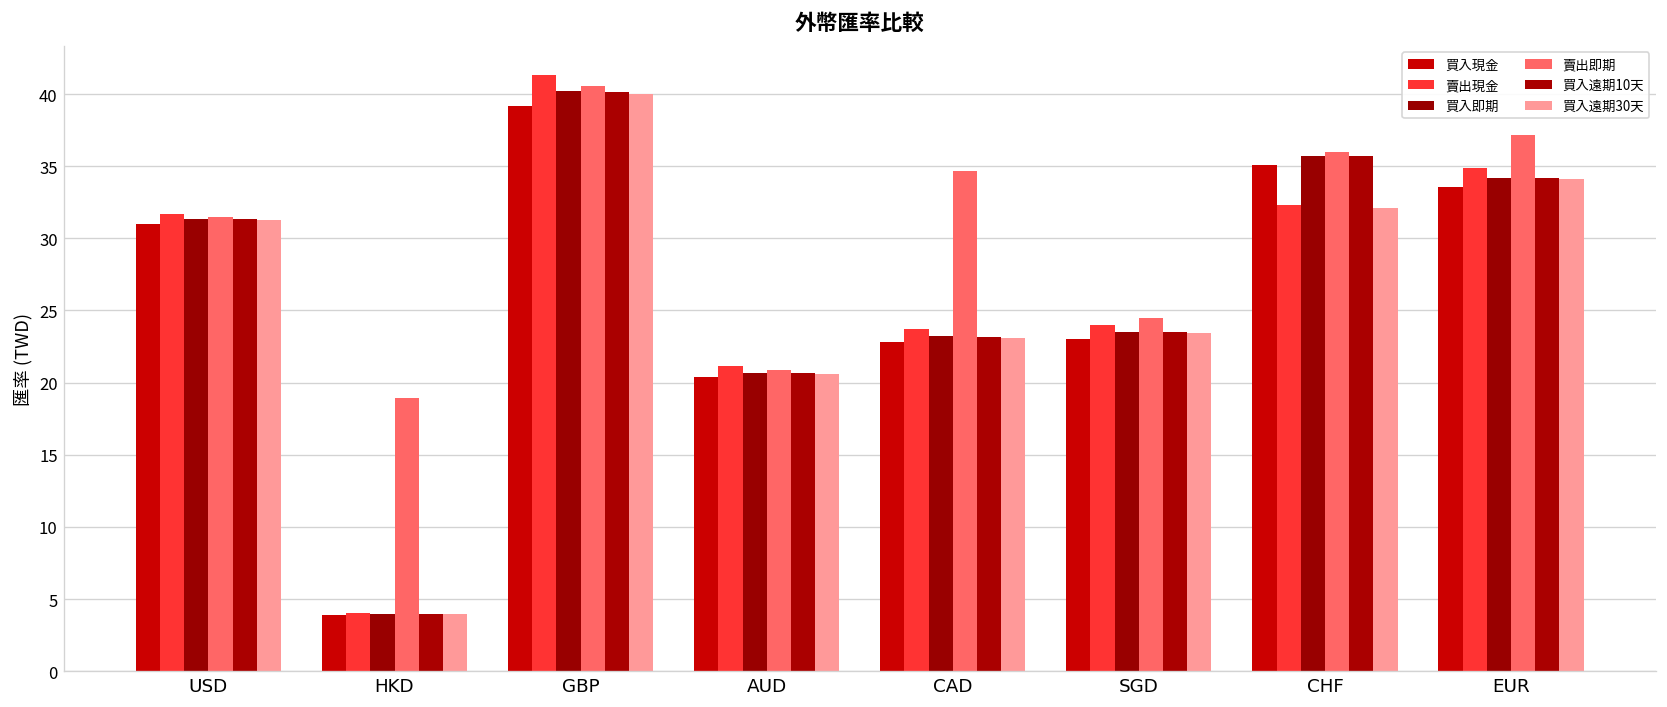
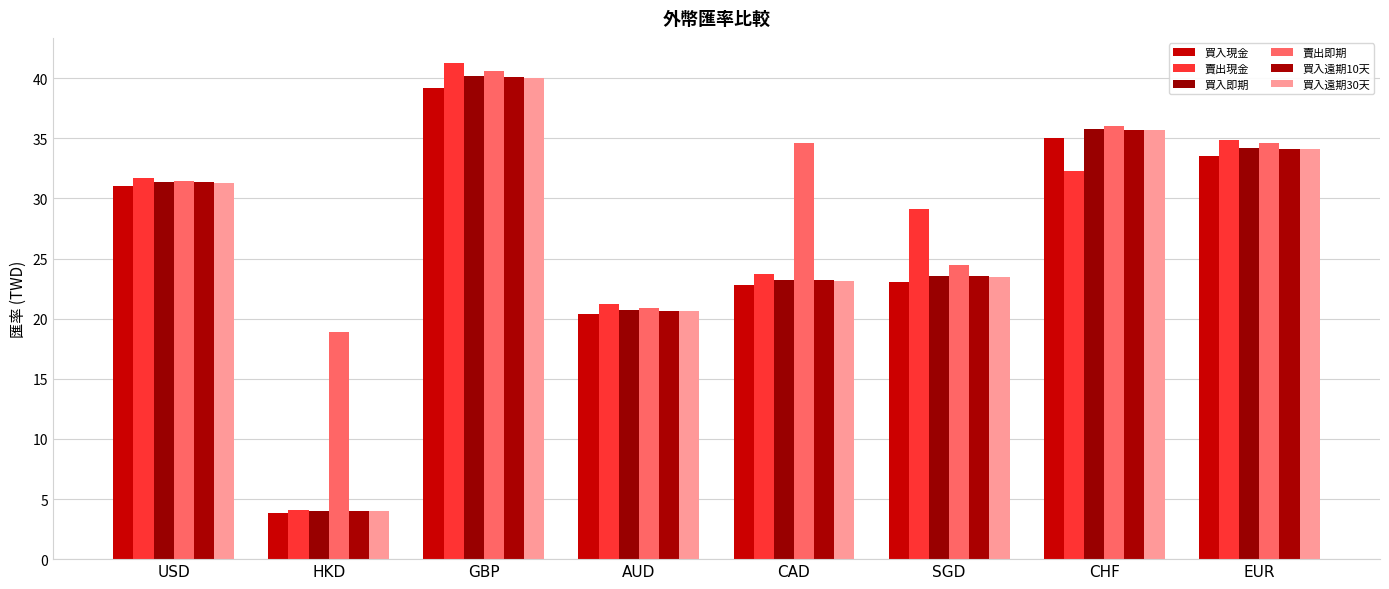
賣出現金, SGD: 24.0 -> 29.1
買入遠期30天, CHF: 32.1 -> 35.7
賣出即期, EUR: 37.1 -> 34.6
